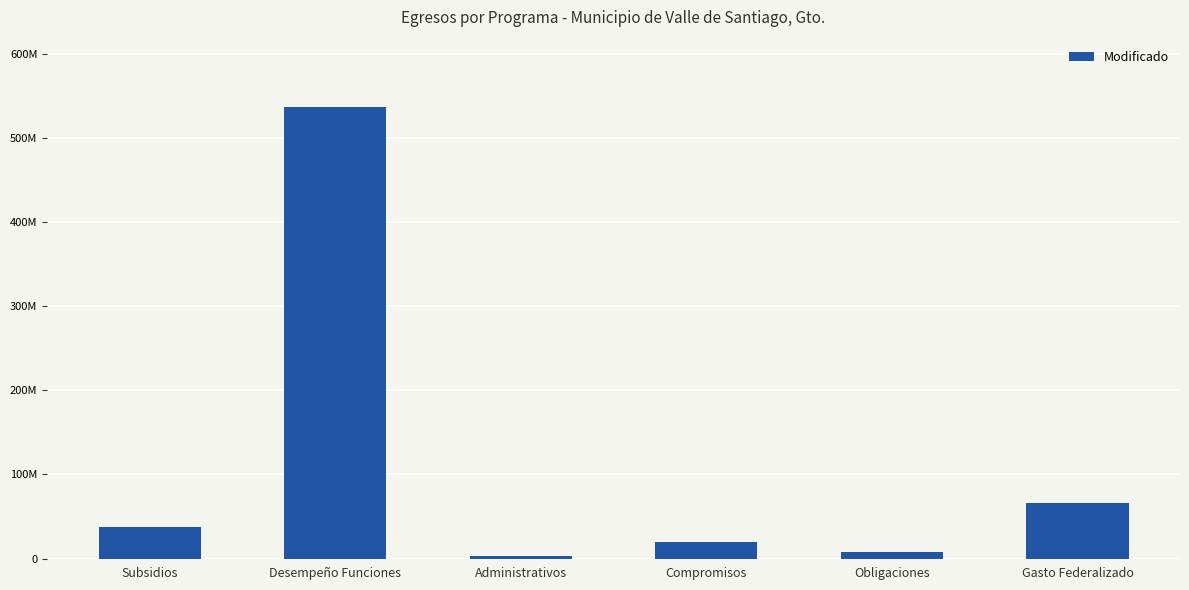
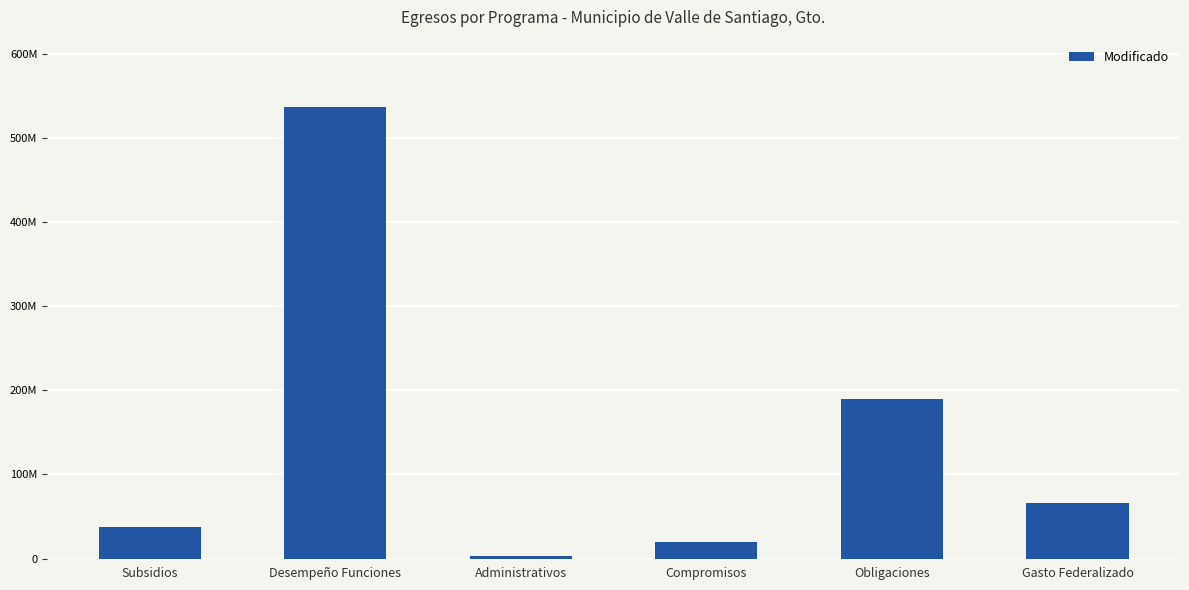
Obligaciones: 10000000 -> 190000000
